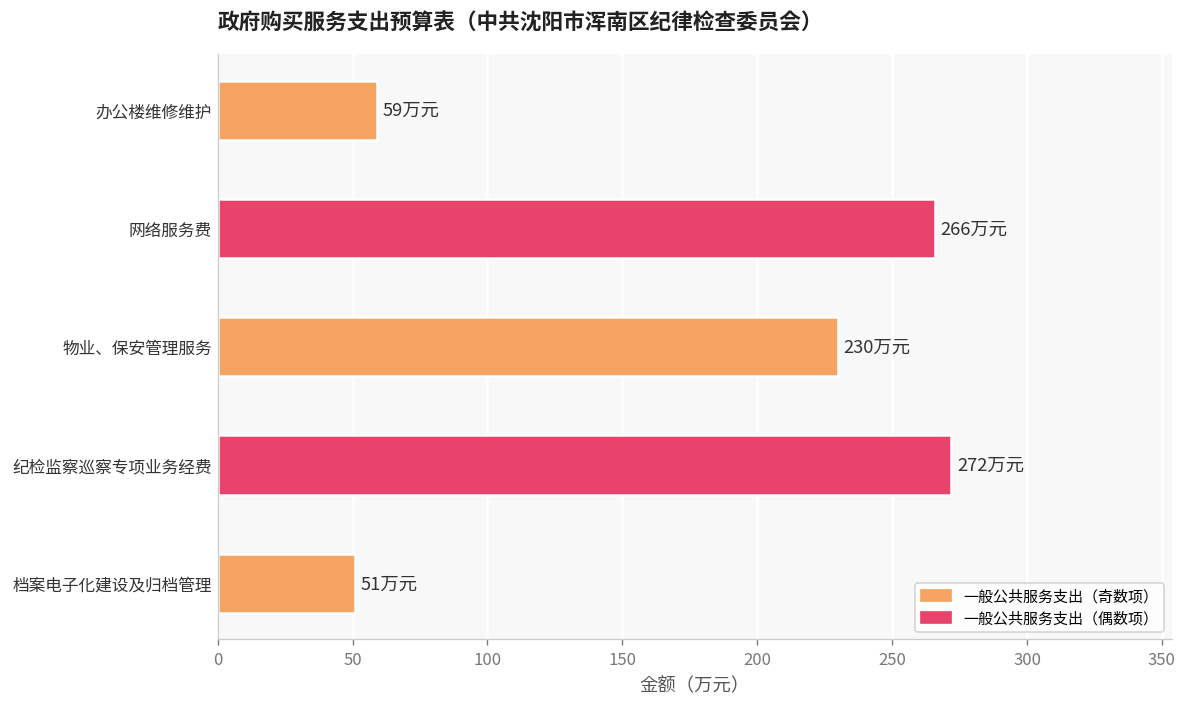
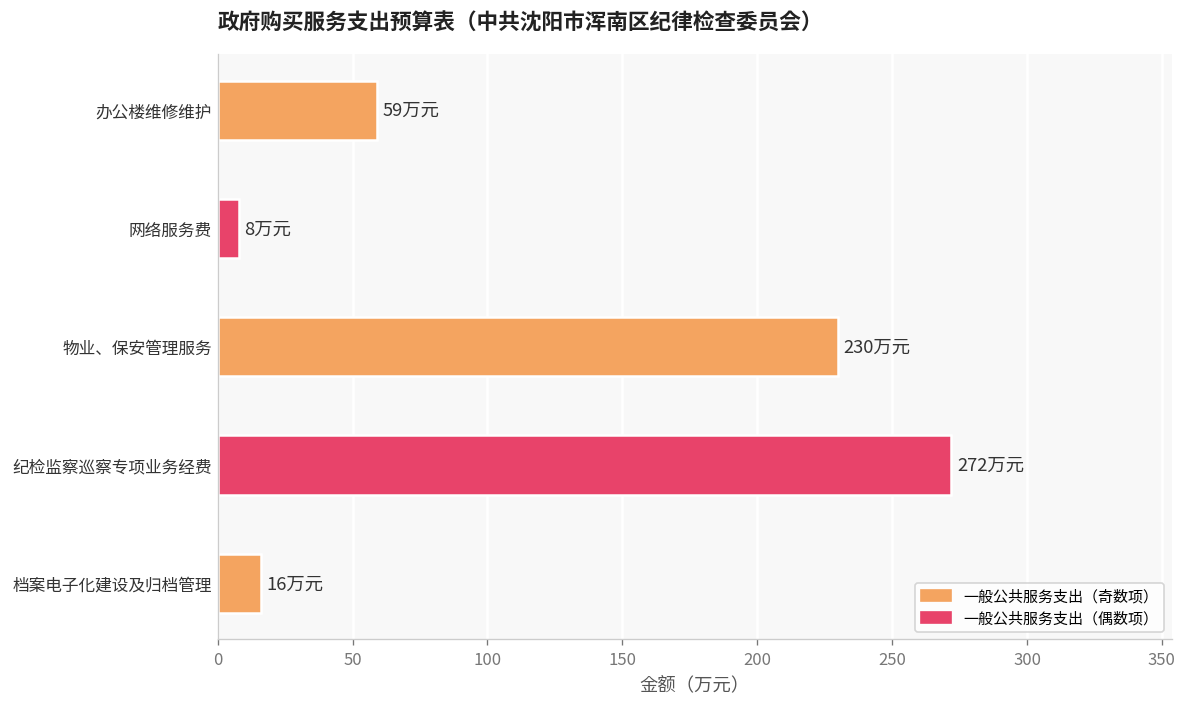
网络服务费: 266 -> 8
档案电子化建设及归档管理: 51 -> 16
